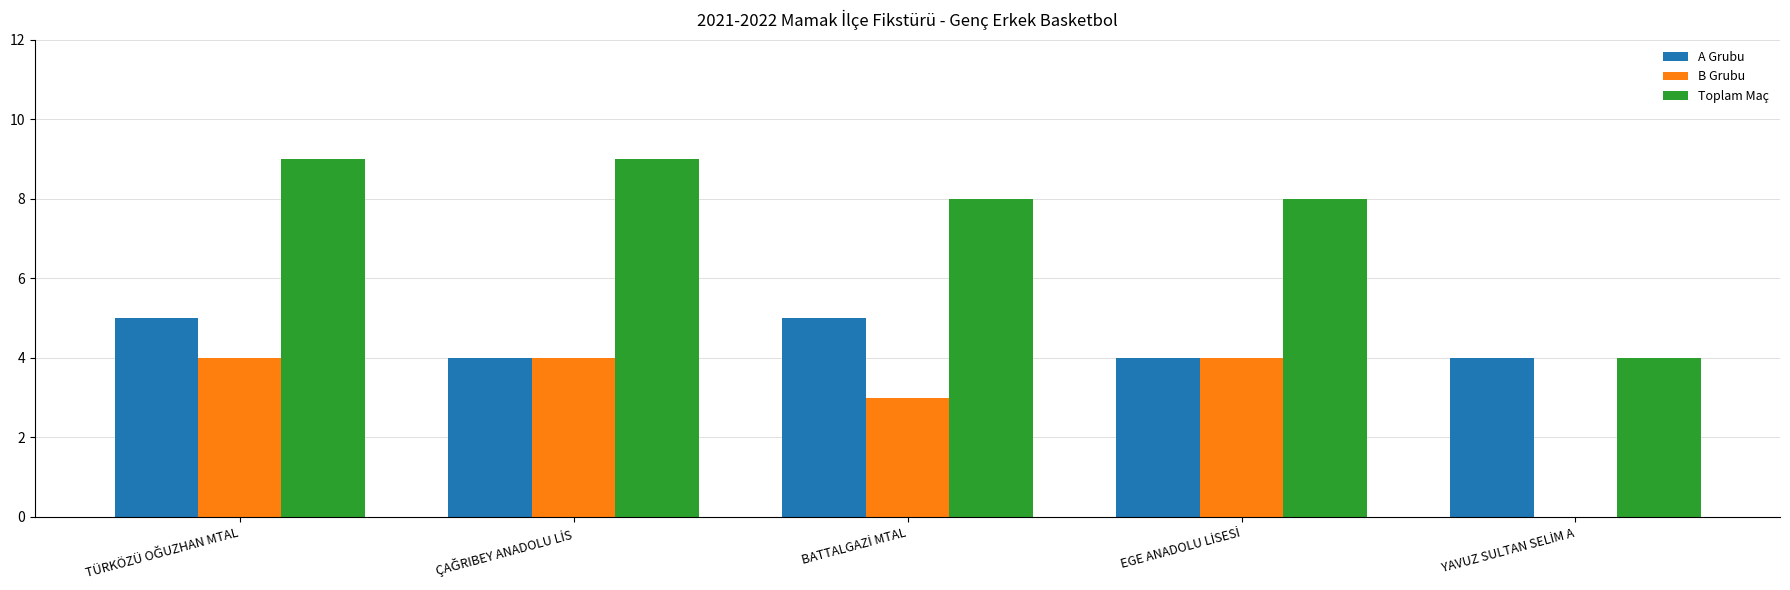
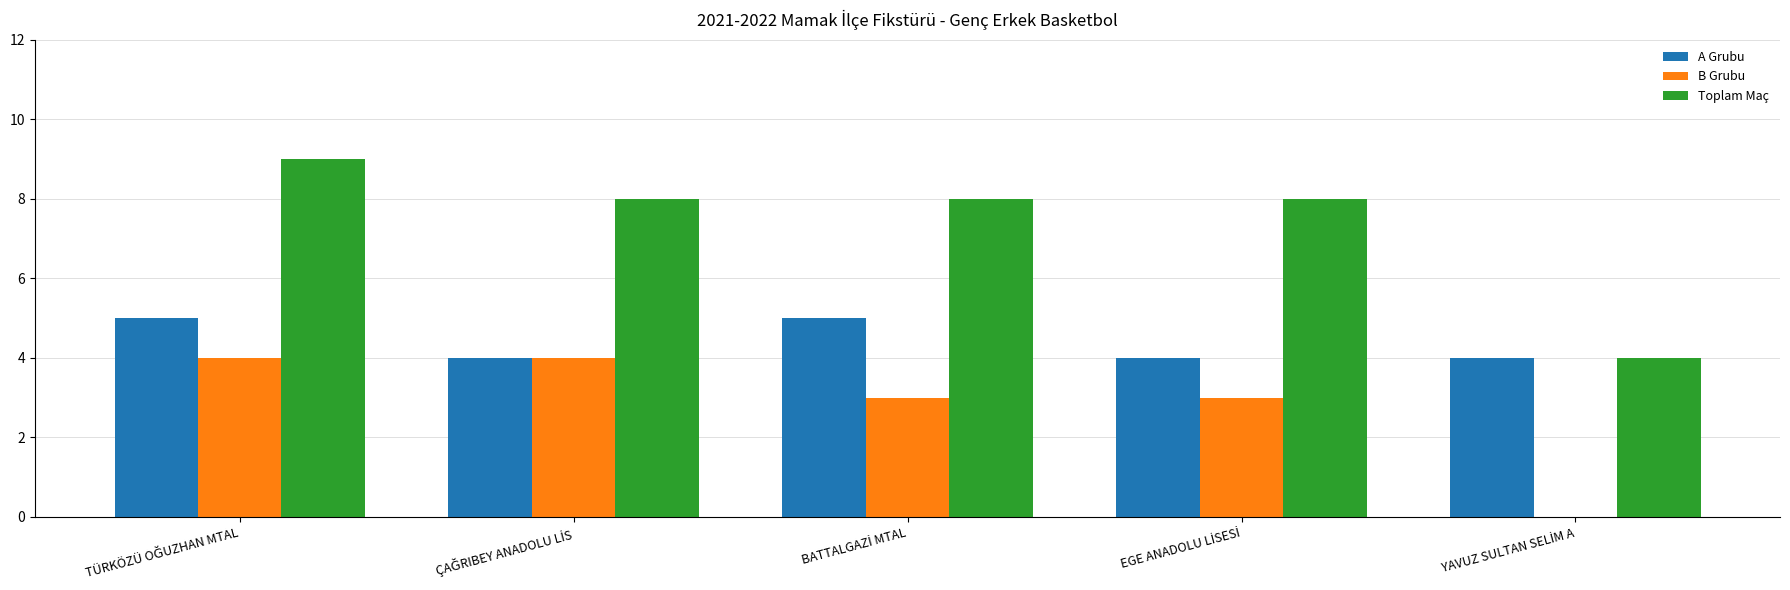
Toplam Maç, ÇAĞRIBEY ANADOLU LİS: 9 -> 8
B Grubu, EGE ANADOLU LİSESİ: 4 -> 3
